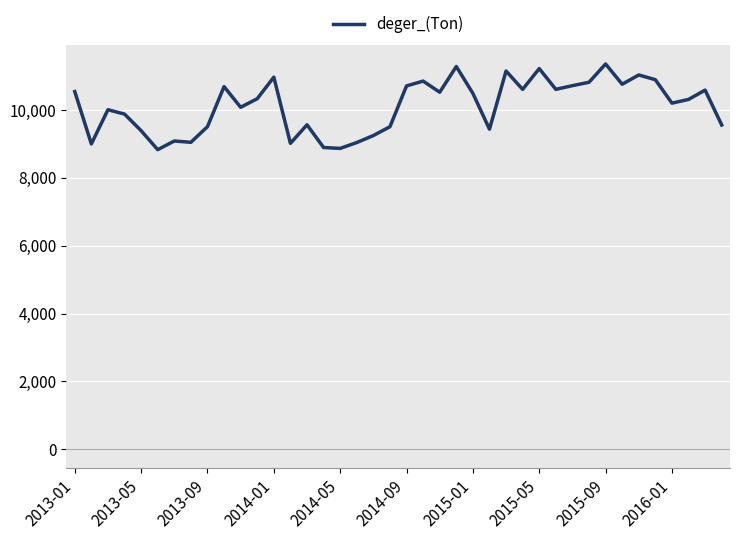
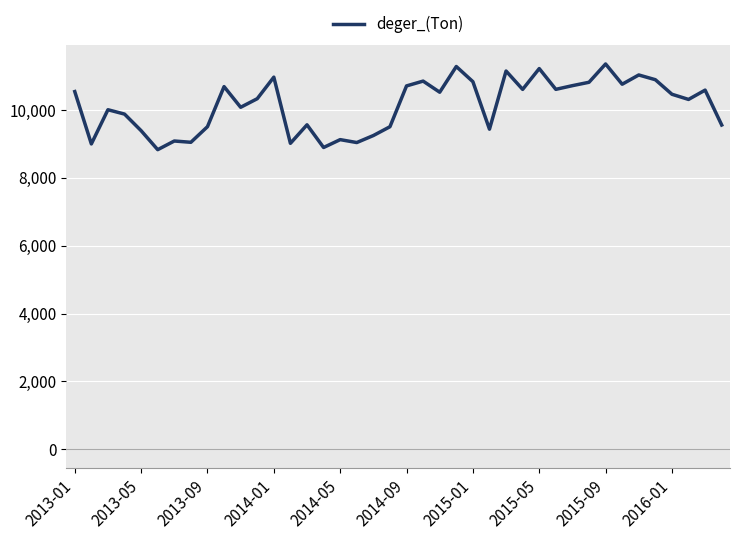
2014-05: 8,900 -> 9,100
2015-01: 10,500 -> 10,800
2016-01: 10,200 -> 10,500
